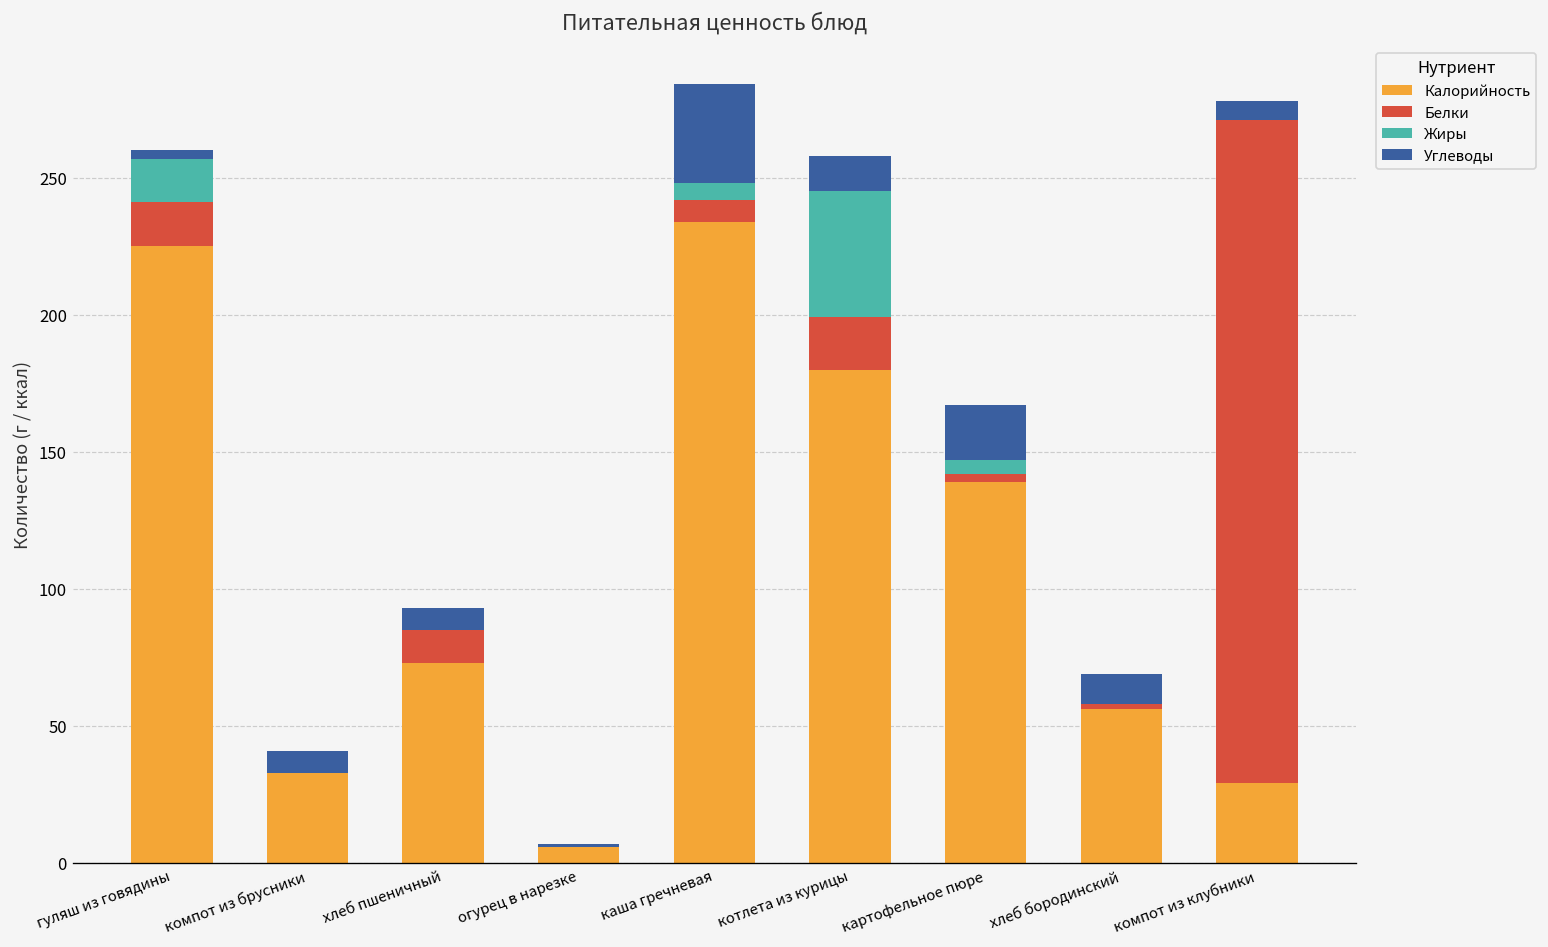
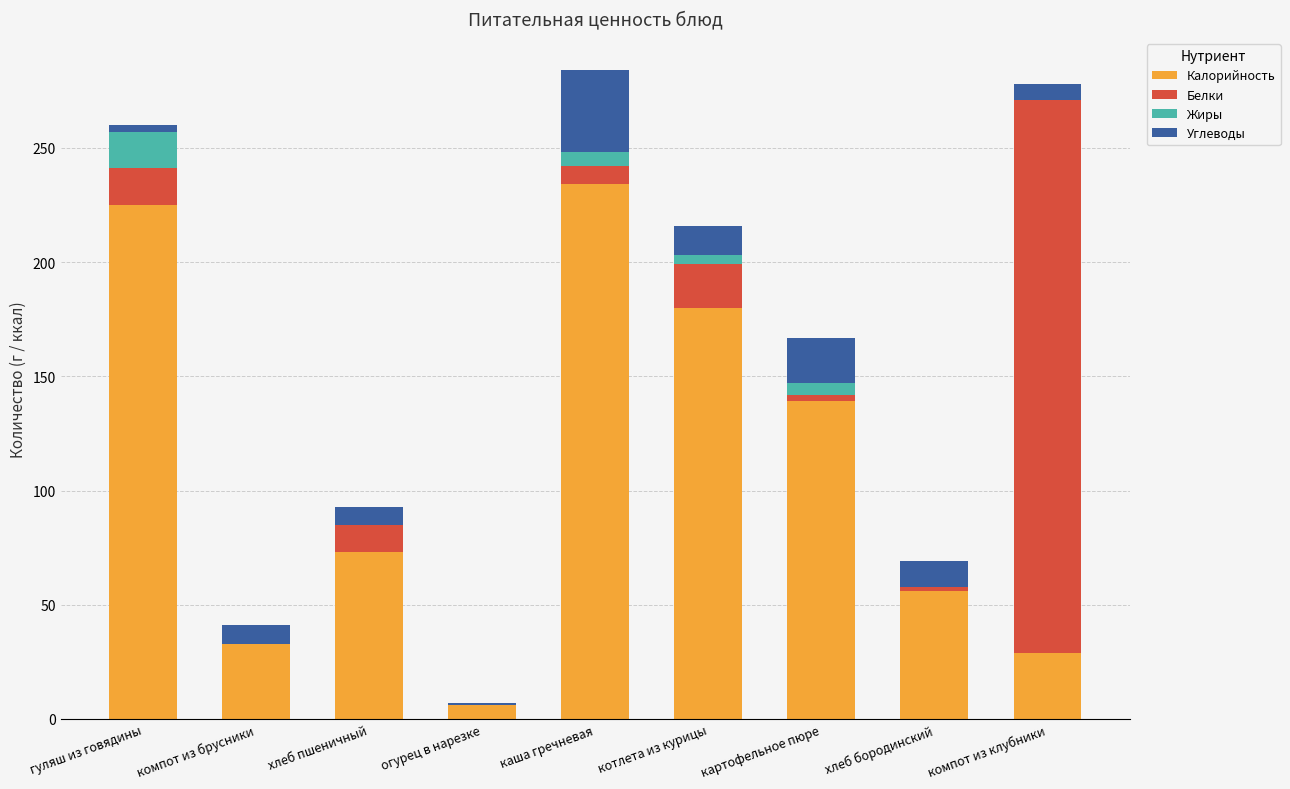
Жиры, котлета из курицы: 46 -> 4
